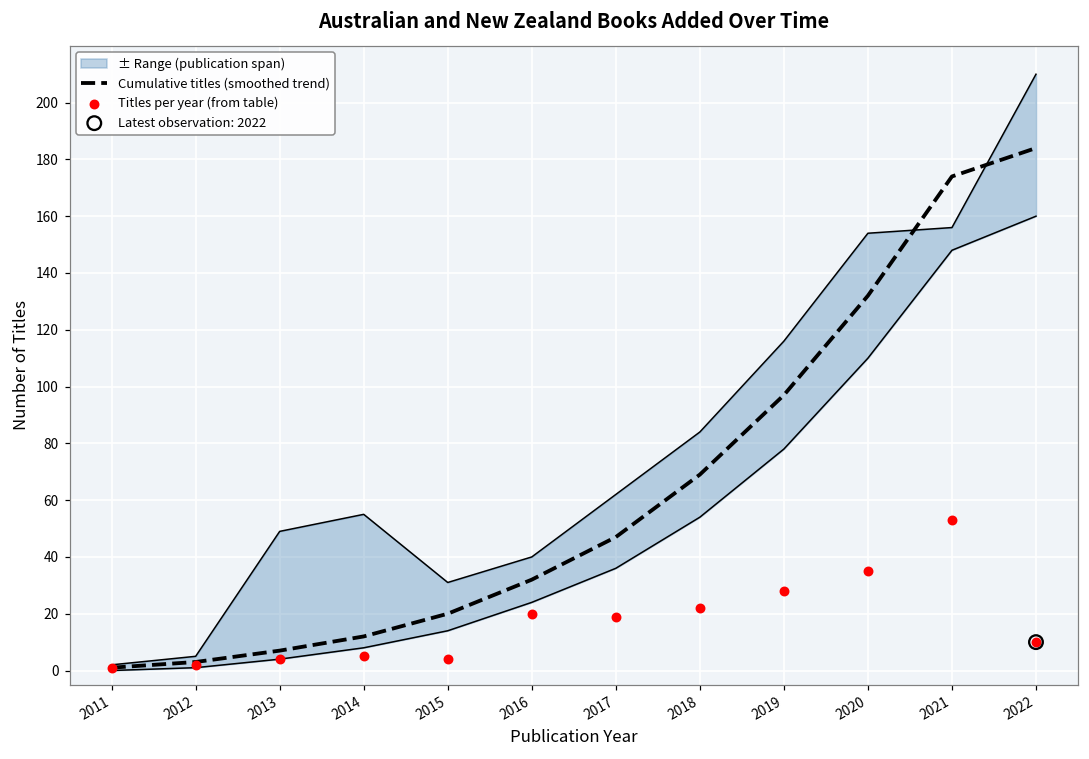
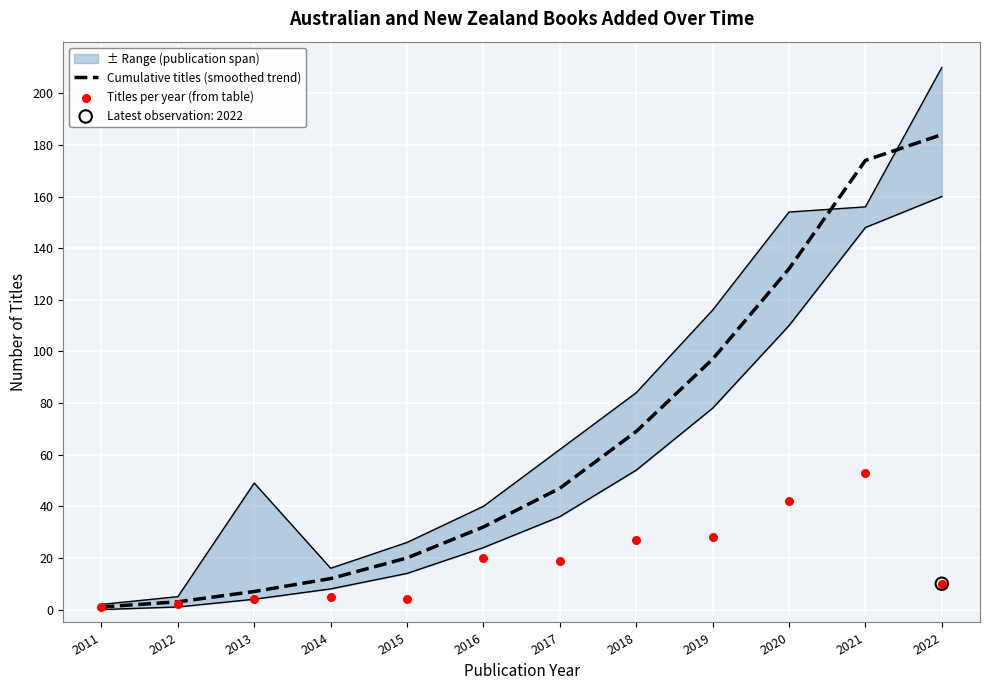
± Range (publication span), 2014: 55 -> 16
± Range (publication span), 2015: 31 -> 26
Titles per year (from table), 2018: 22 -> 27
Titles per year (from table), 2020: 35 -> 42
